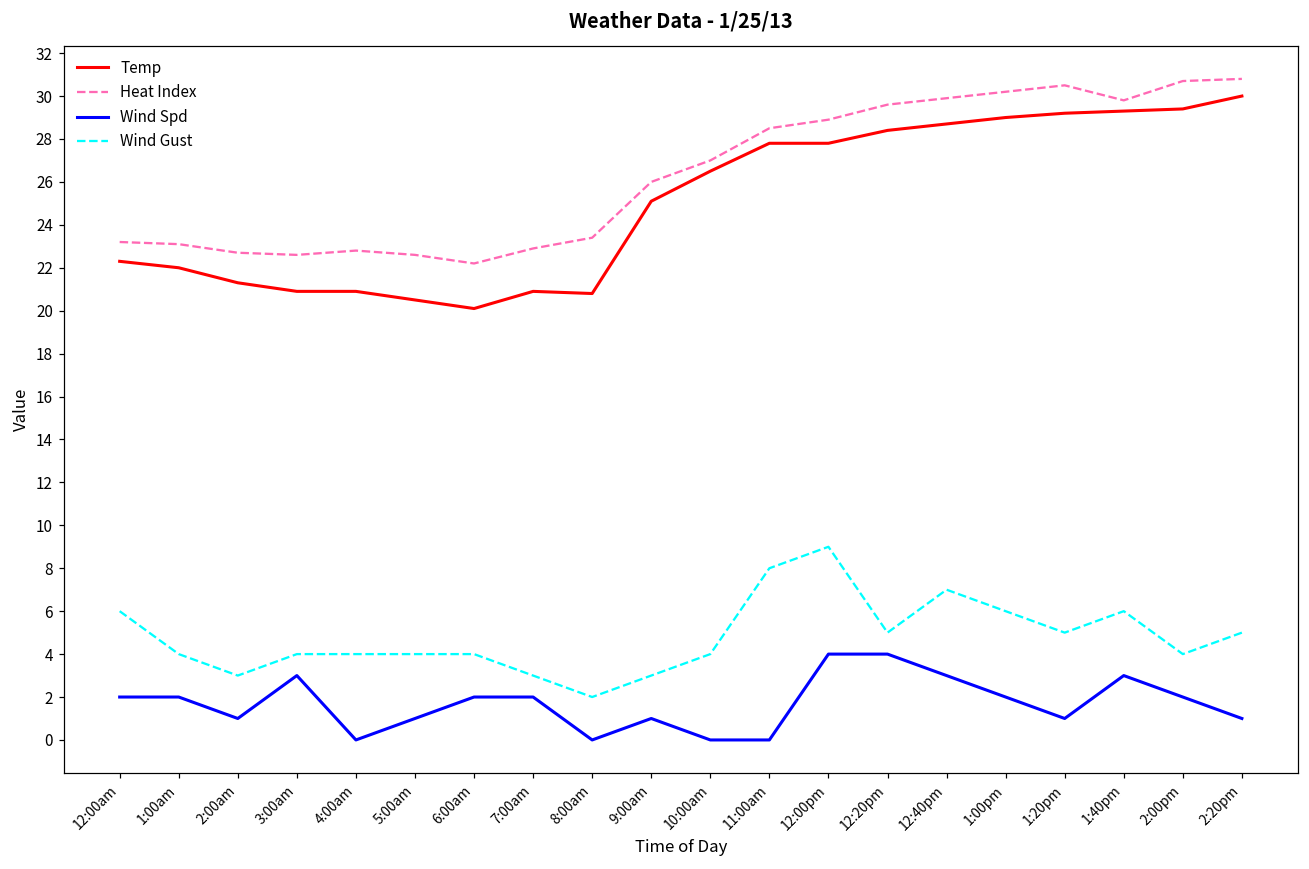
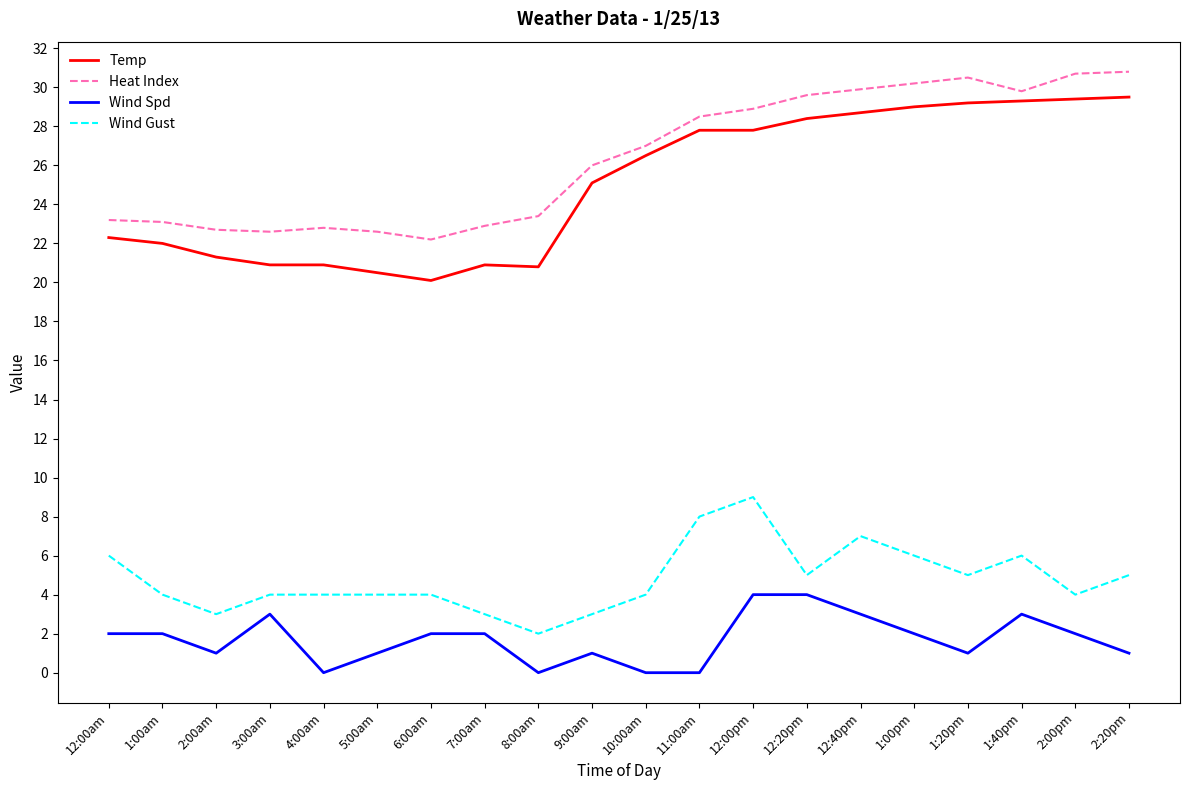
Temp, 2:20pm: 30.0 -> 29.5
